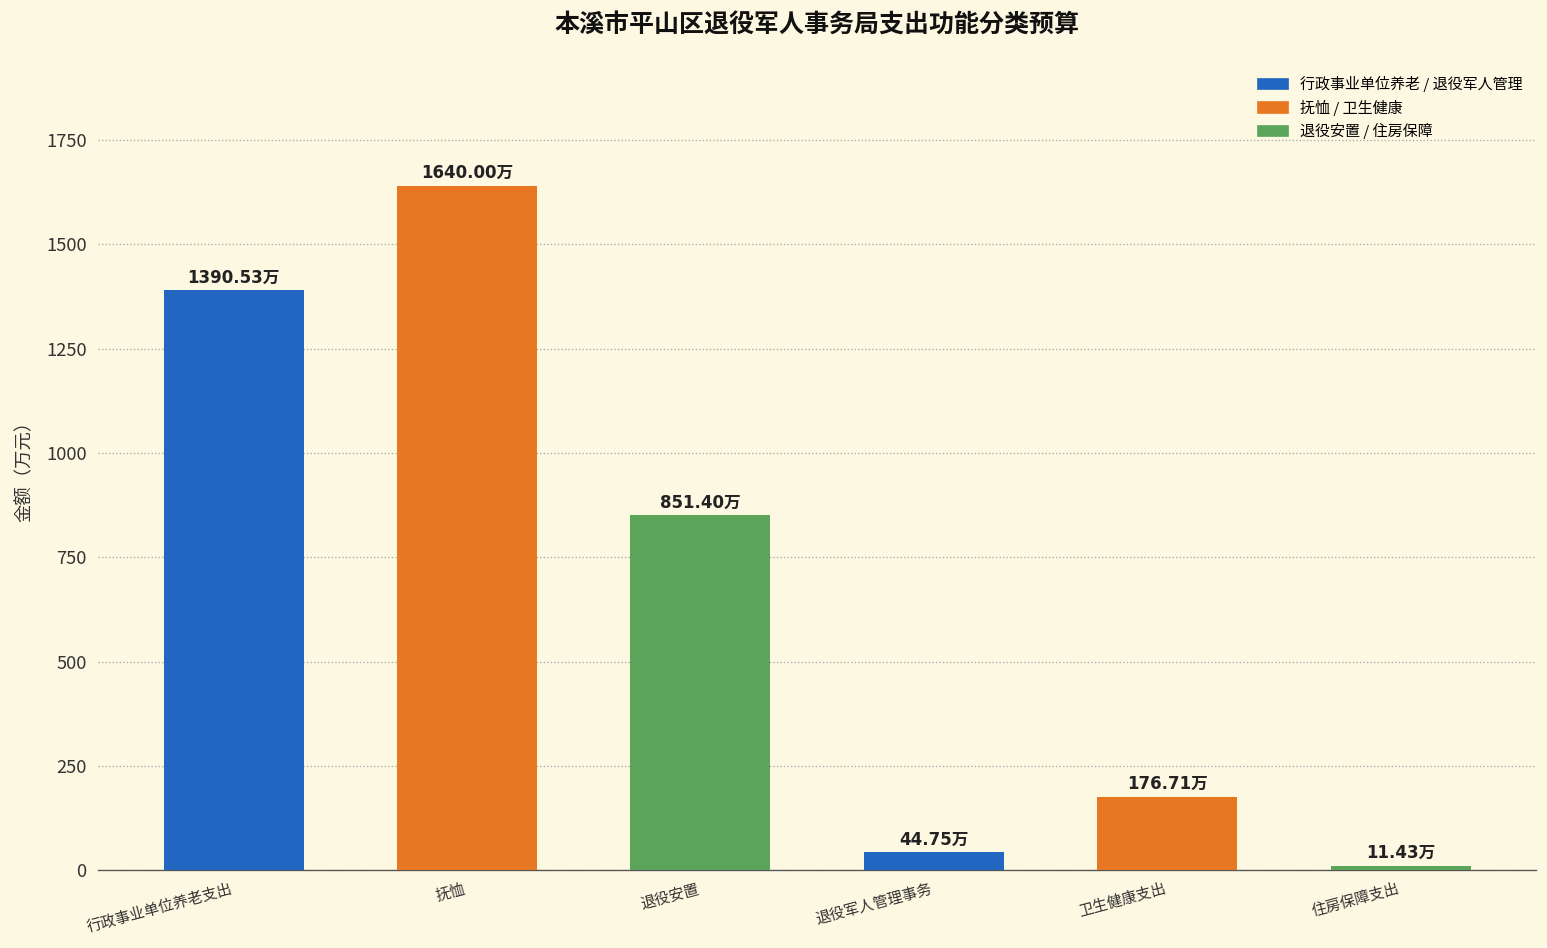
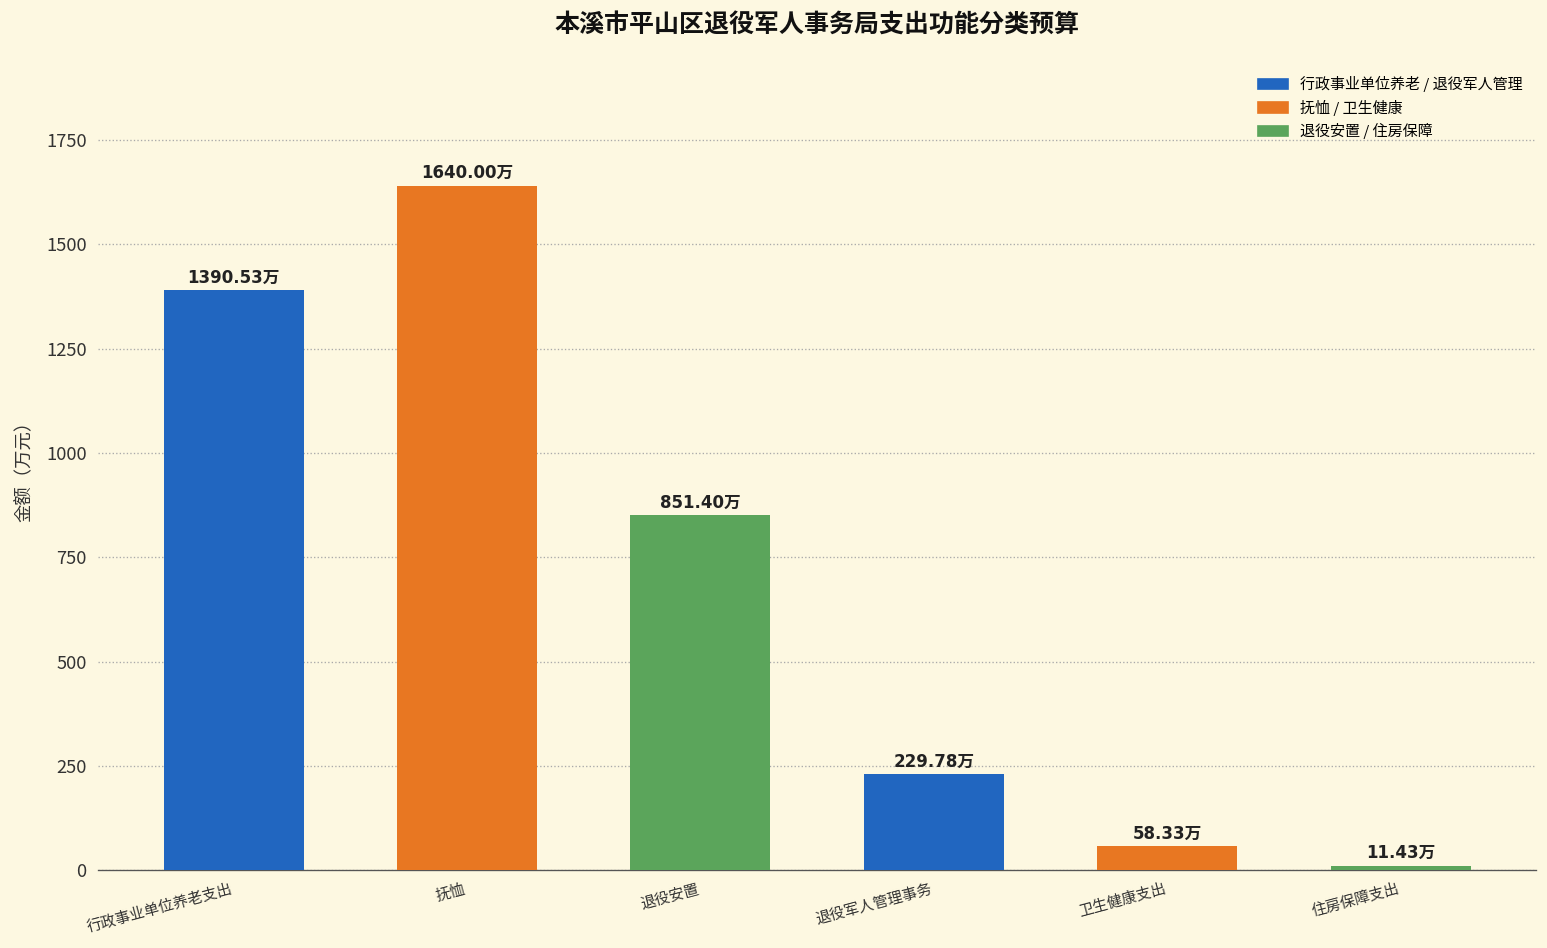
退役军人管理事务: 44.75万 -> 229.78万
卫生健康支出: 176.71万 -> 58.33万
